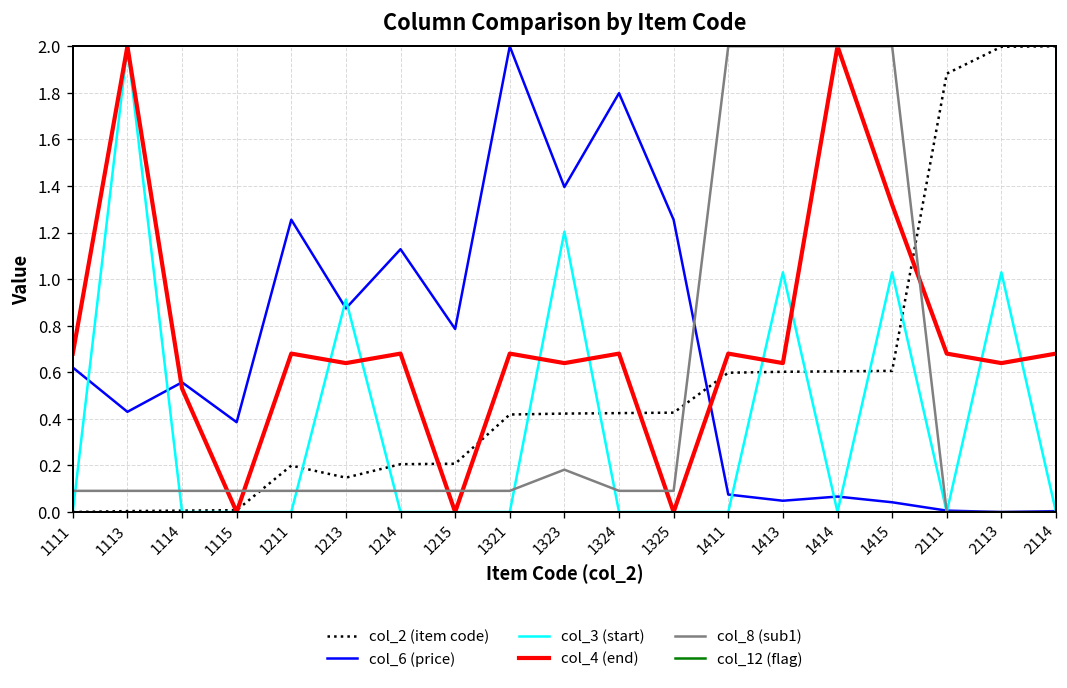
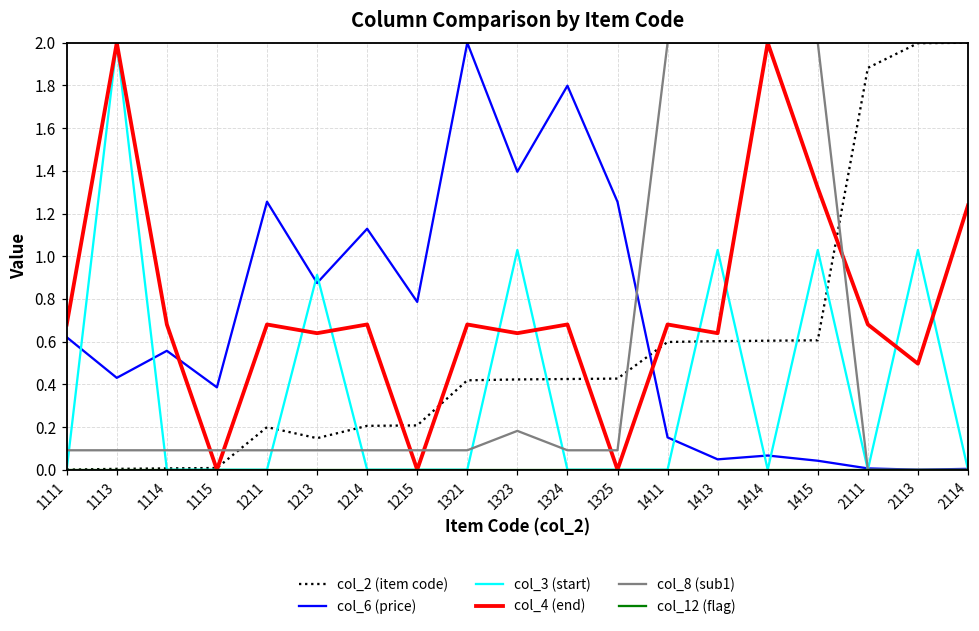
col_4 (end), 1114: 0.53 -> 0.68
col_3 (start), 1323: 1.20 -> 1.03
col_6 (price), 1411: 0.08 -> 0.15
col_4 (end), 2113: 0.64 -> 0.50
col_4 (end), 2114: 0.68 -> 1.24
